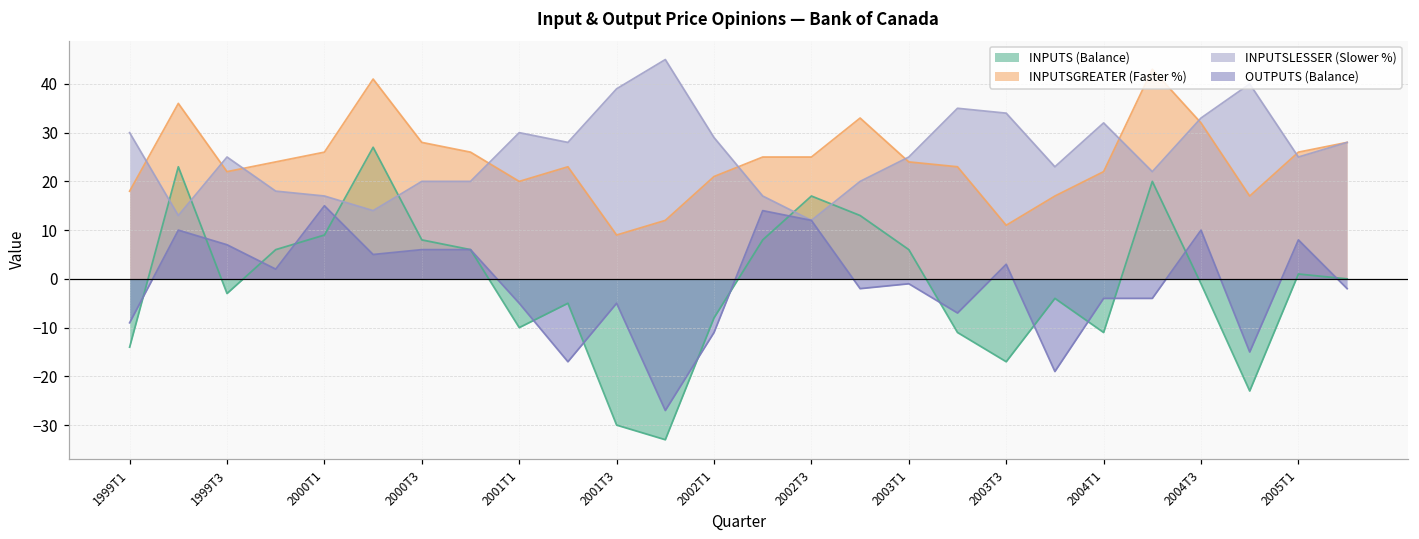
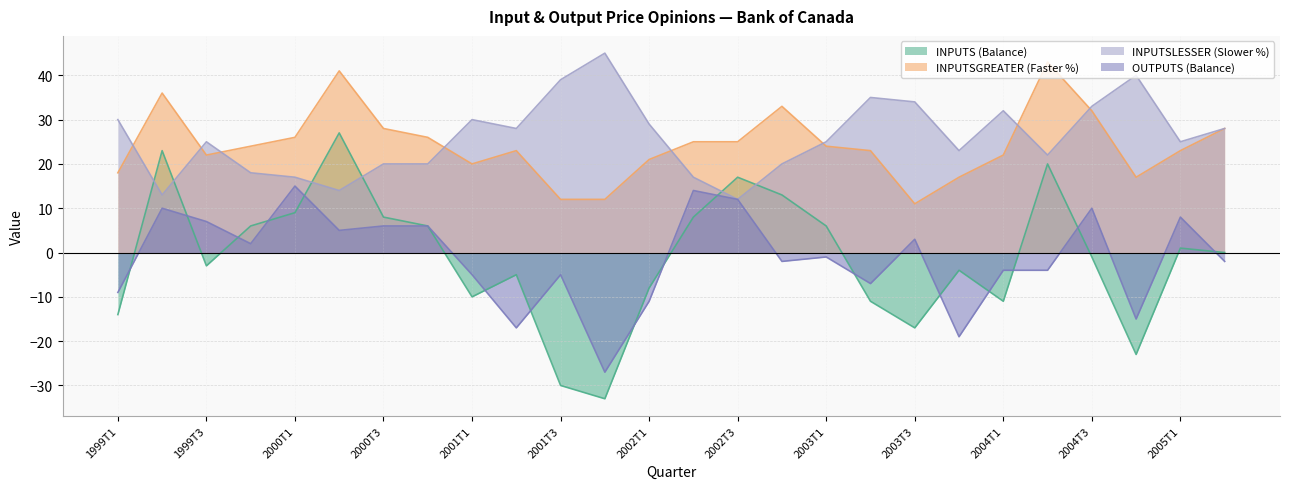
INPUTSGREATER (Faster %), 2001T3: 9 -> 12
INPUTSGREATER (Faster %), 2005T1: 26 -> 23
